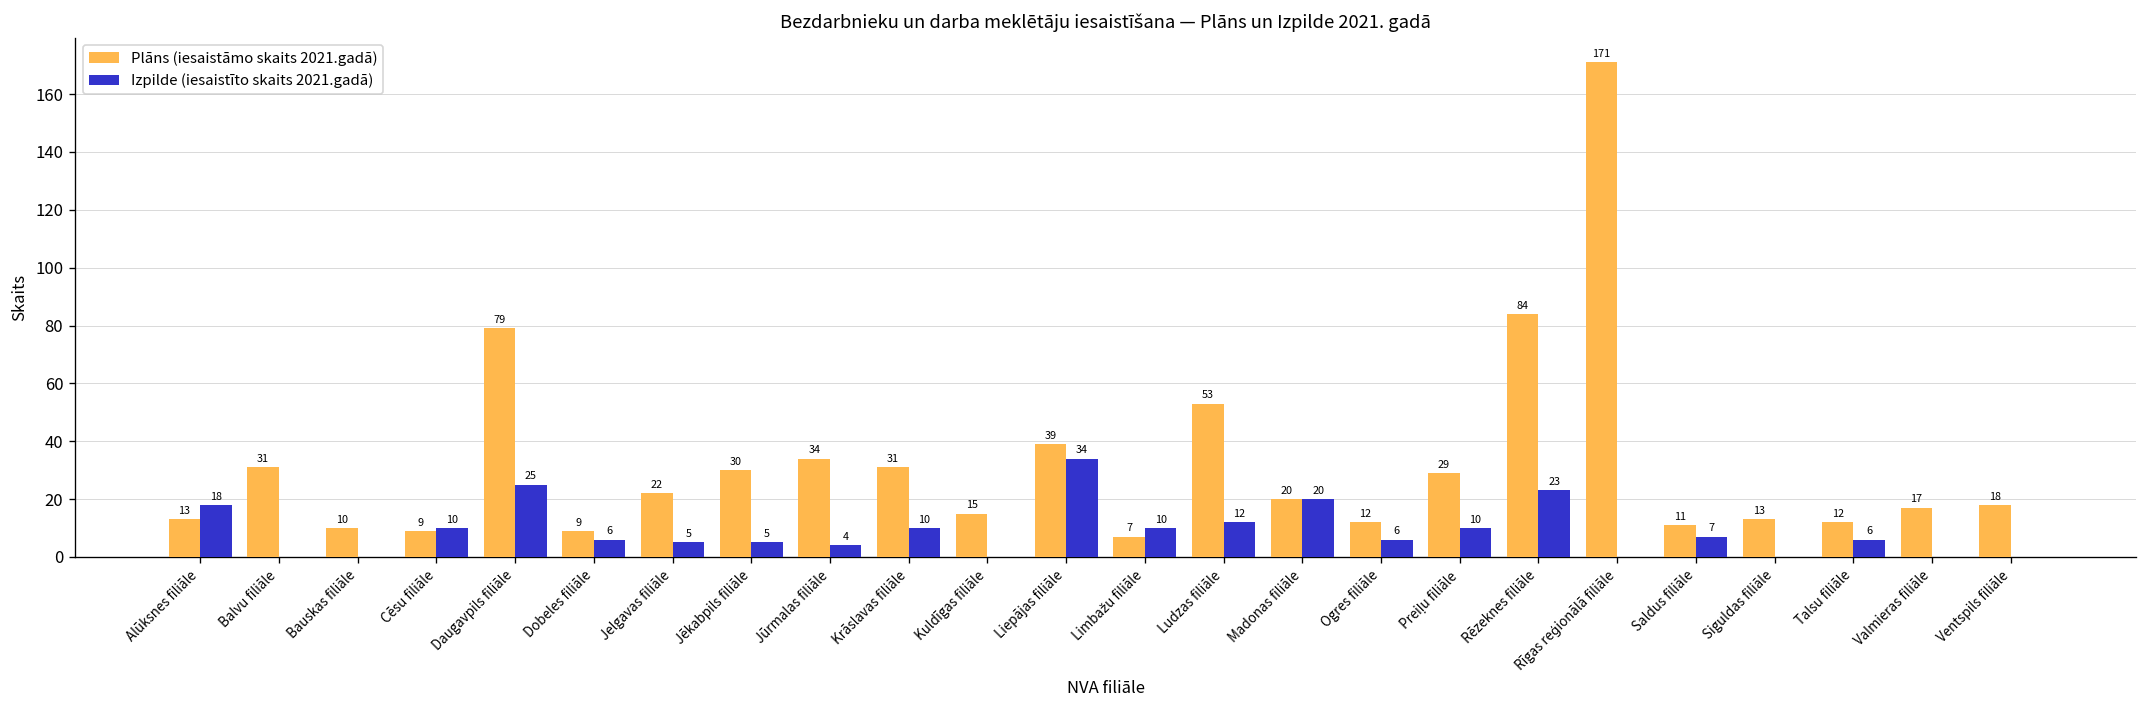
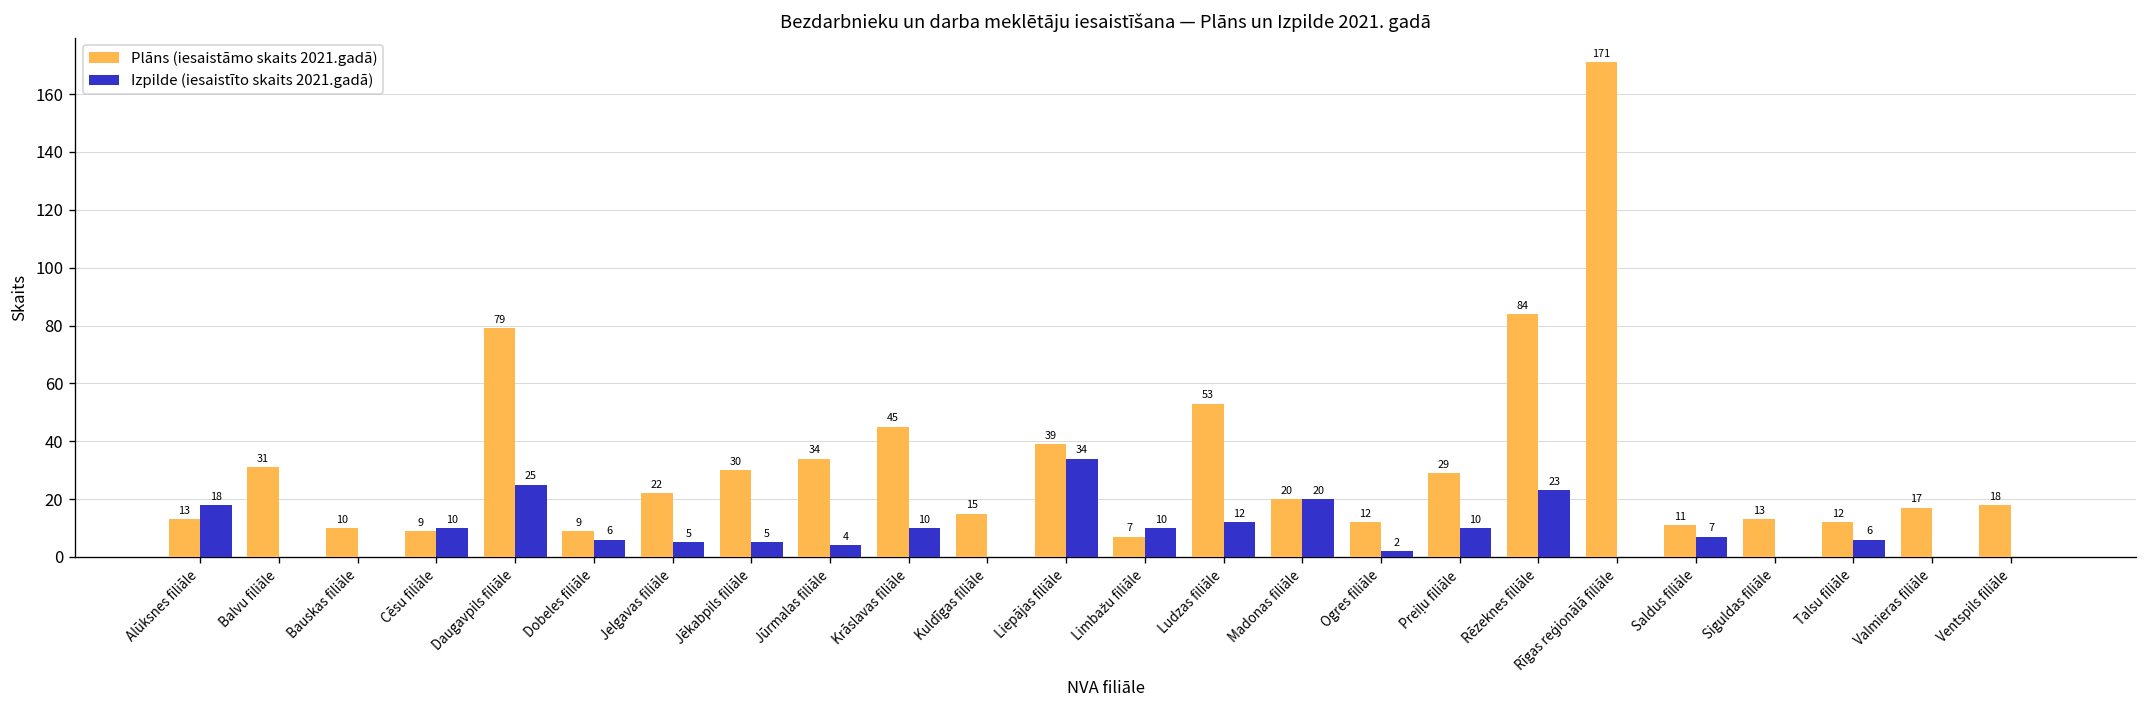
Plāns (iesaistāmo skaits 2021.gadā), Krāslavas filiāle: 31 -> 45
Izpilde (iesaistīto skaits 2021.gadā), Ogres filiāle: 6 -> 2
